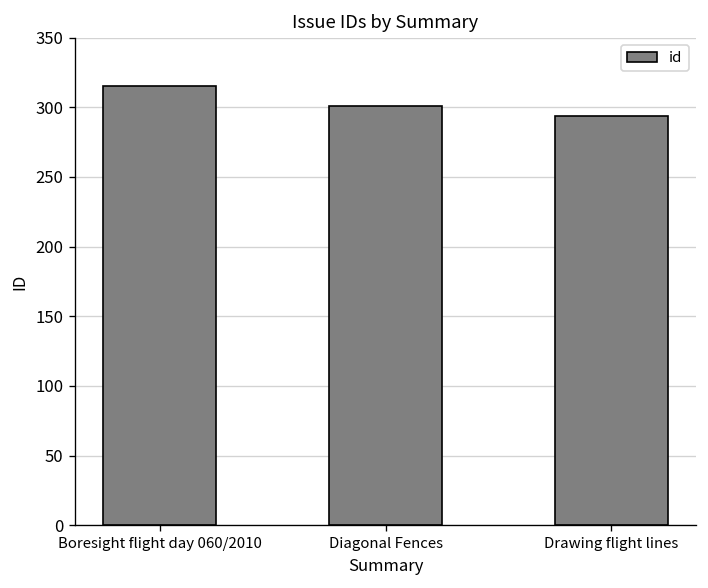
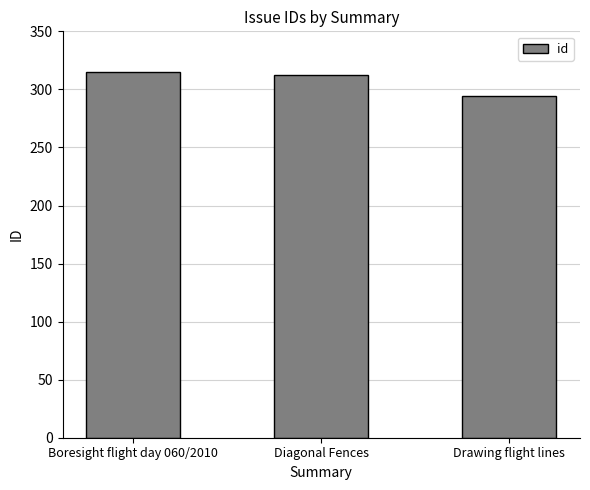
Diagonal Fences: 301 -> 312
